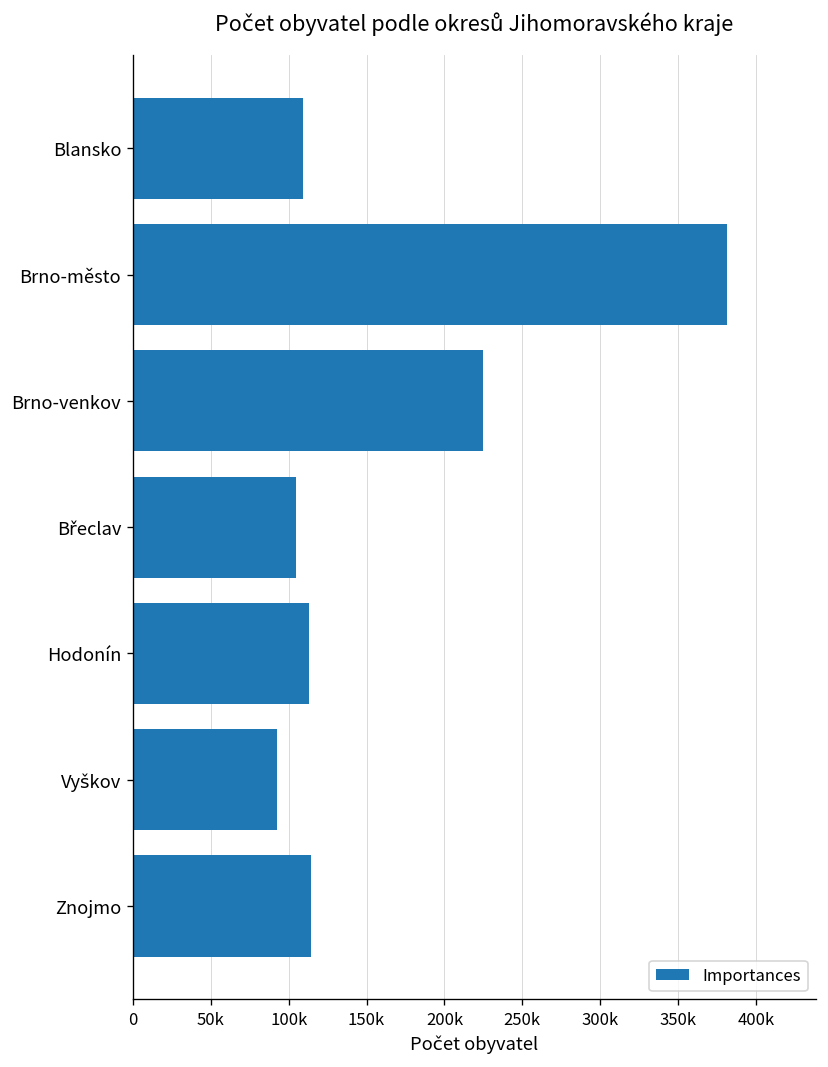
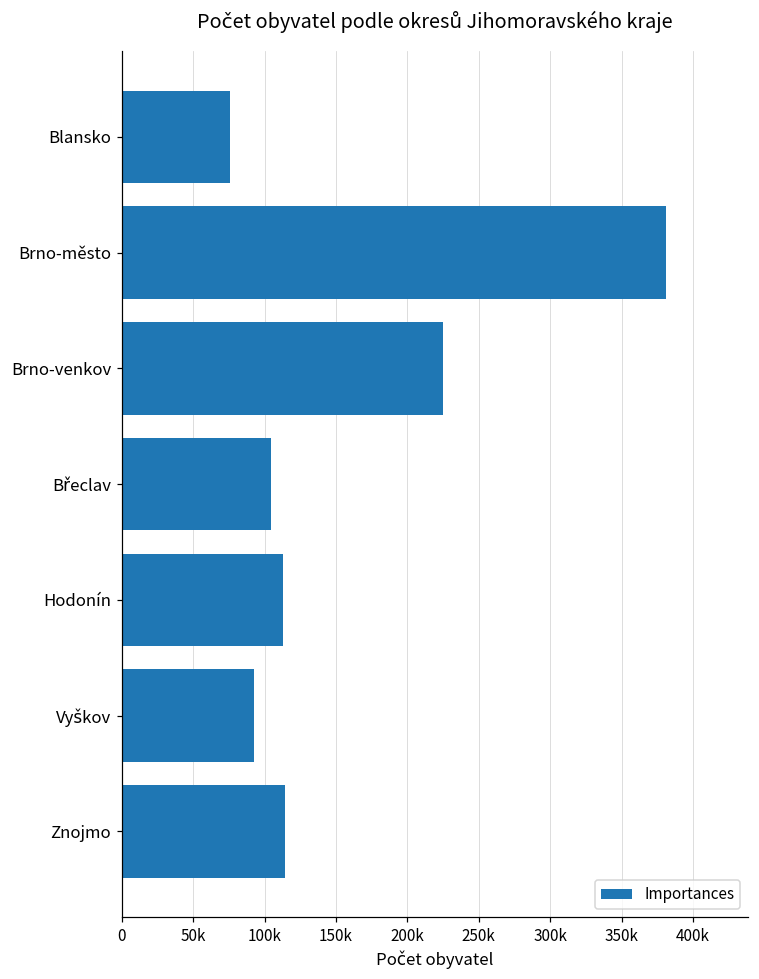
Blansko: 109000 -> 76000
